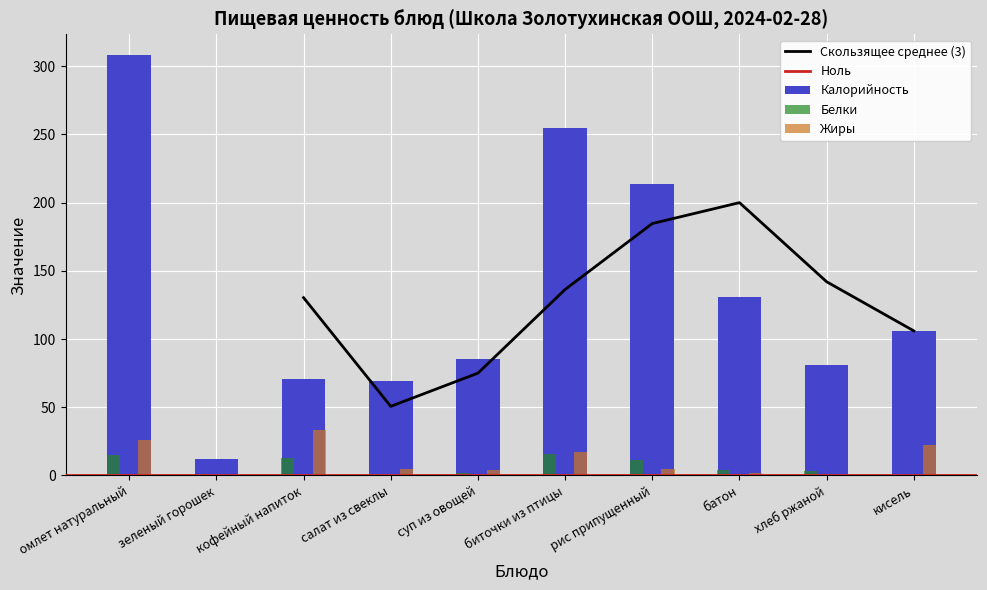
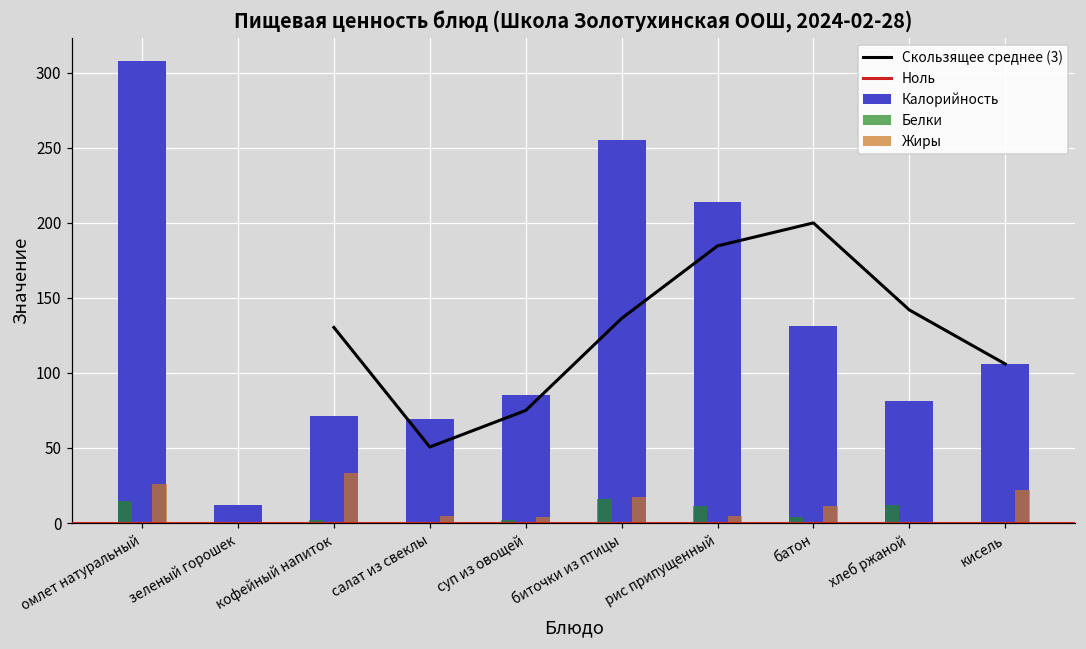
Белки, кофейный напиток: 13 -> 2
Жиры, батон: 1 -> 12
Белки, хлеб ржаной: 3 -> 12
